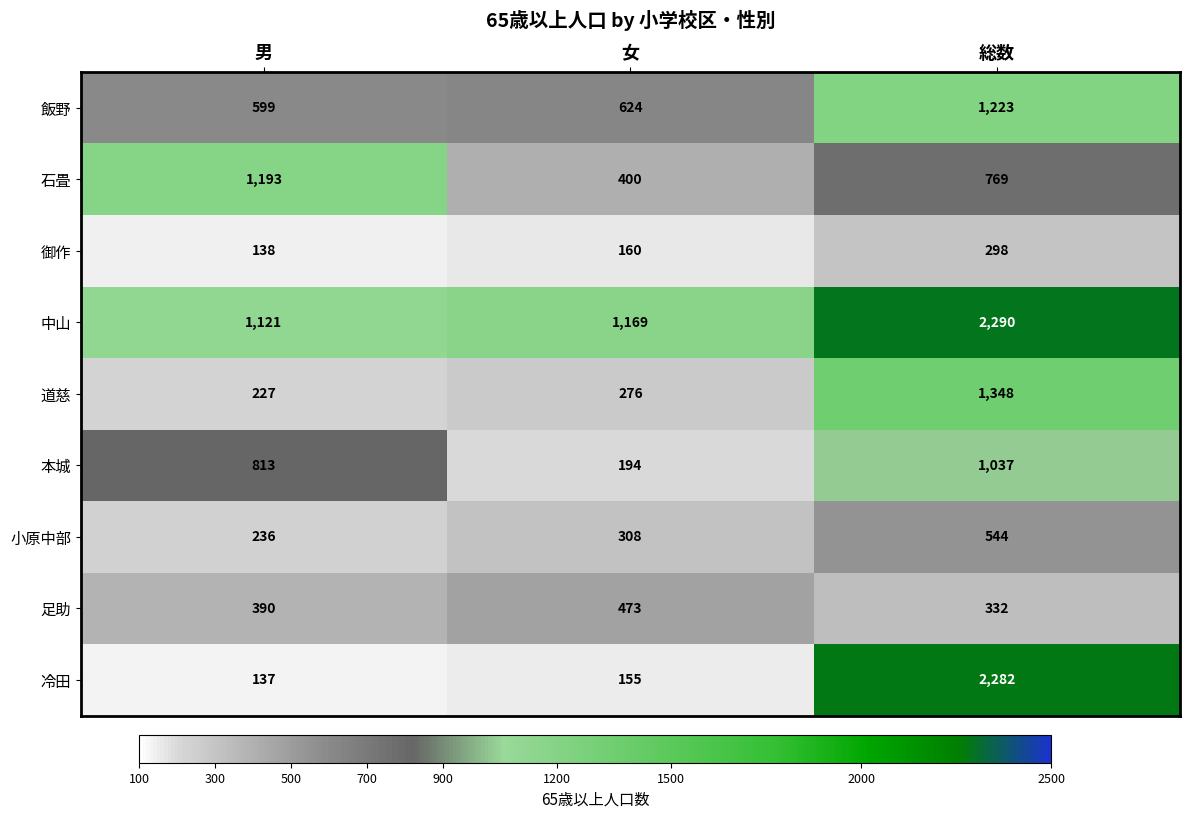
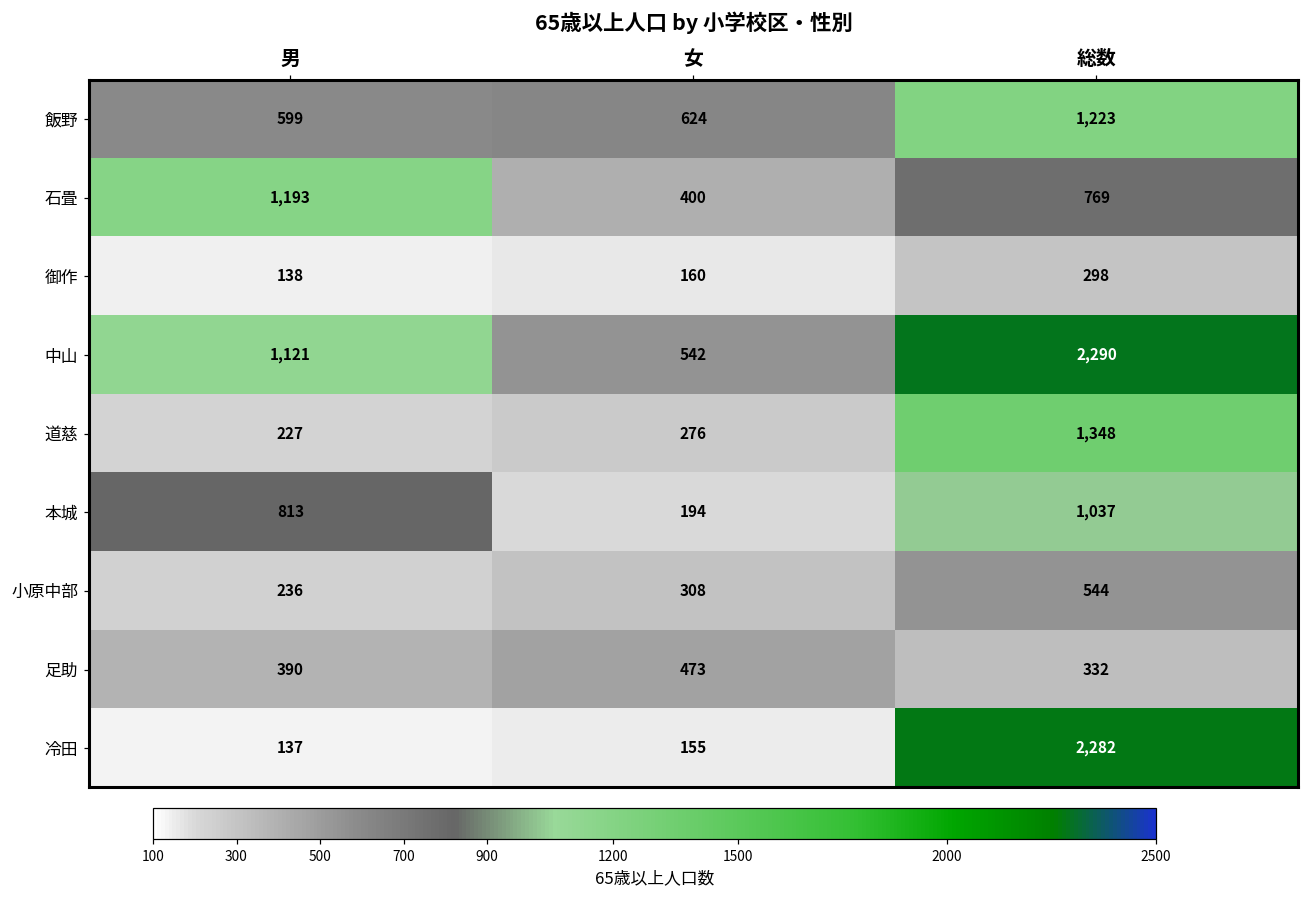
中山, 女: 1,169 -> 542
